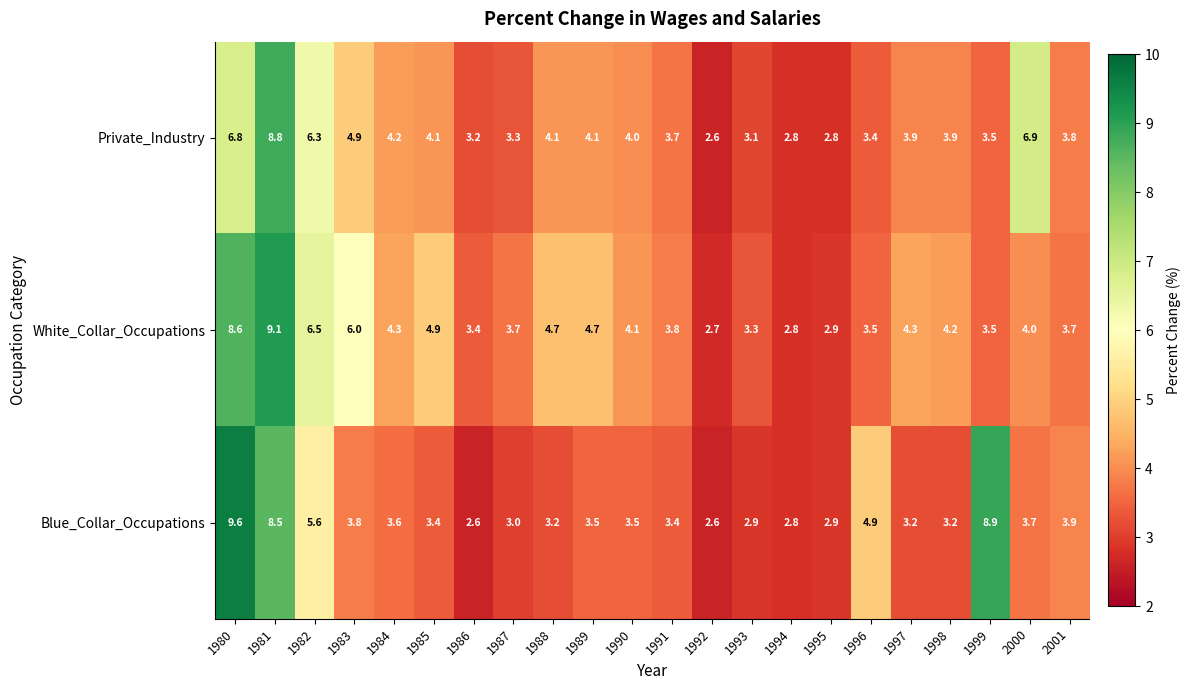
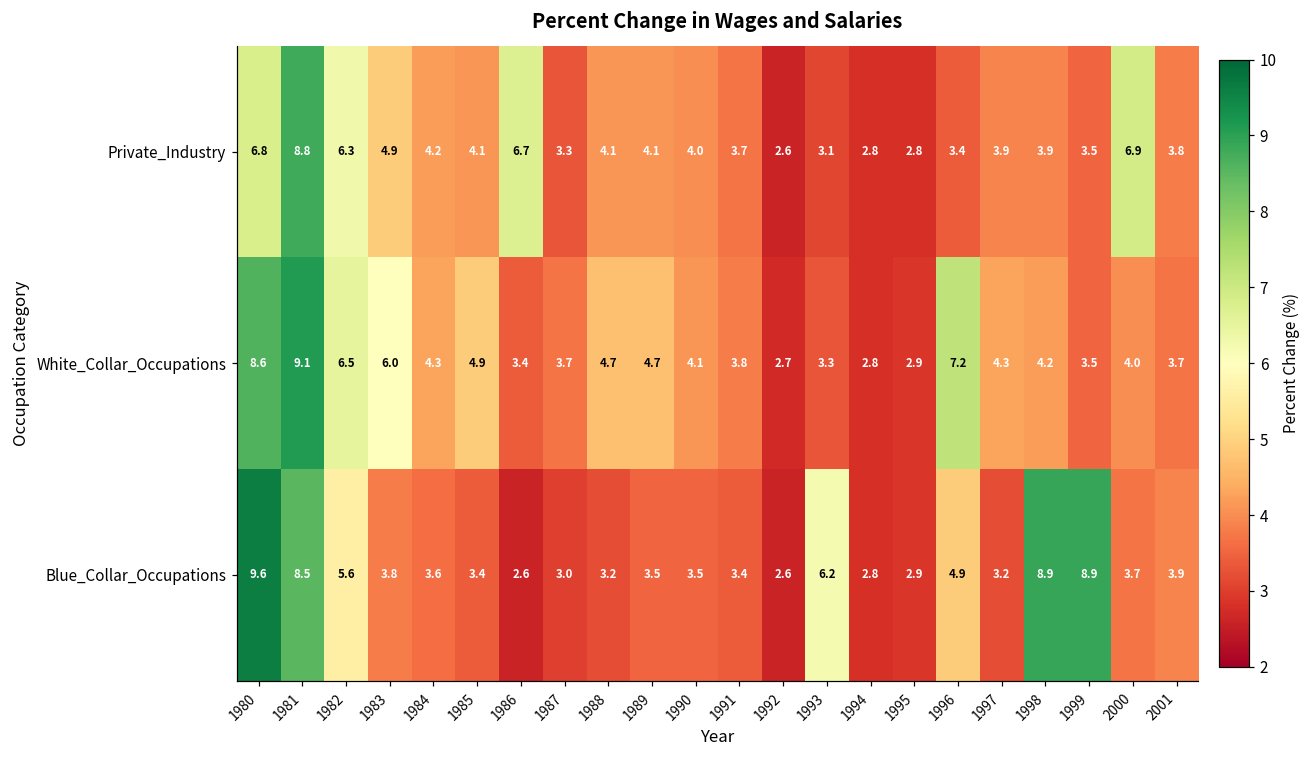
Private_Industry, 1986: 3.2 -> 6.7
White_Collar_Occupations, 1996: 3.5 -> 7.2
Blue_Collar_Occupations, 1993: 2.9 -> 6.2
Blue_Collar_Occupations, 1998: 3.2 -> 8.9
